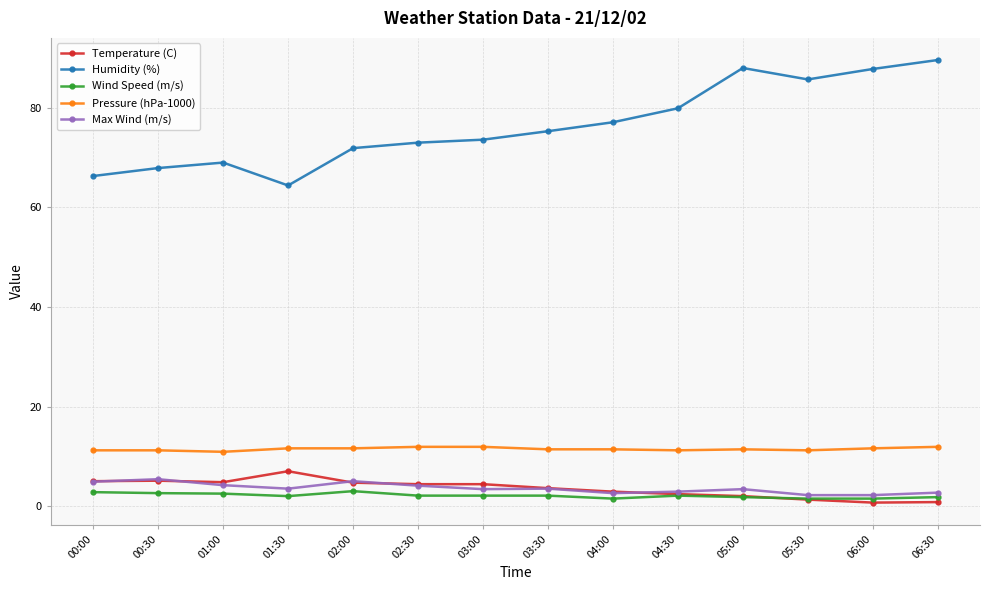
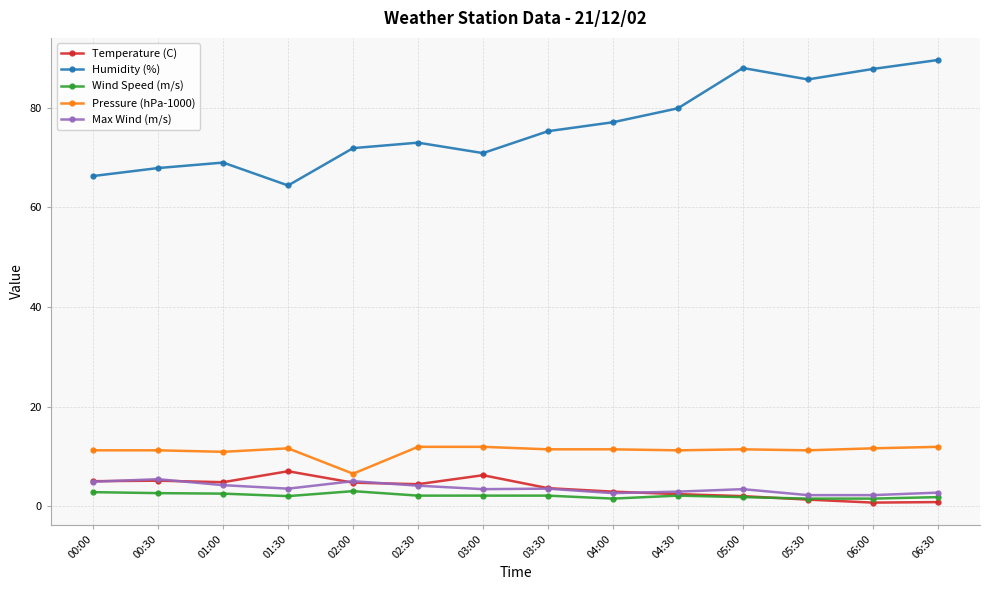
Pressure (hPa-1000), 02:00: 12 -> 7
Temperature (C), 03:00: 4 -> 6
Humidity (%), 03:00: 74 -> 71
